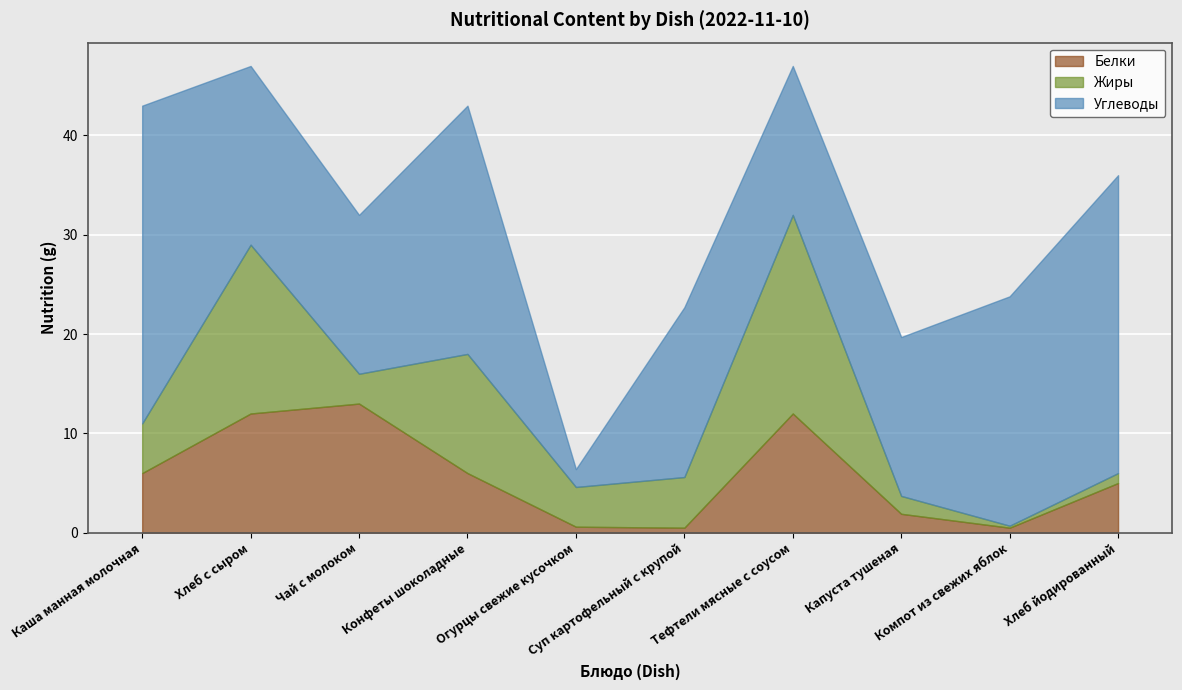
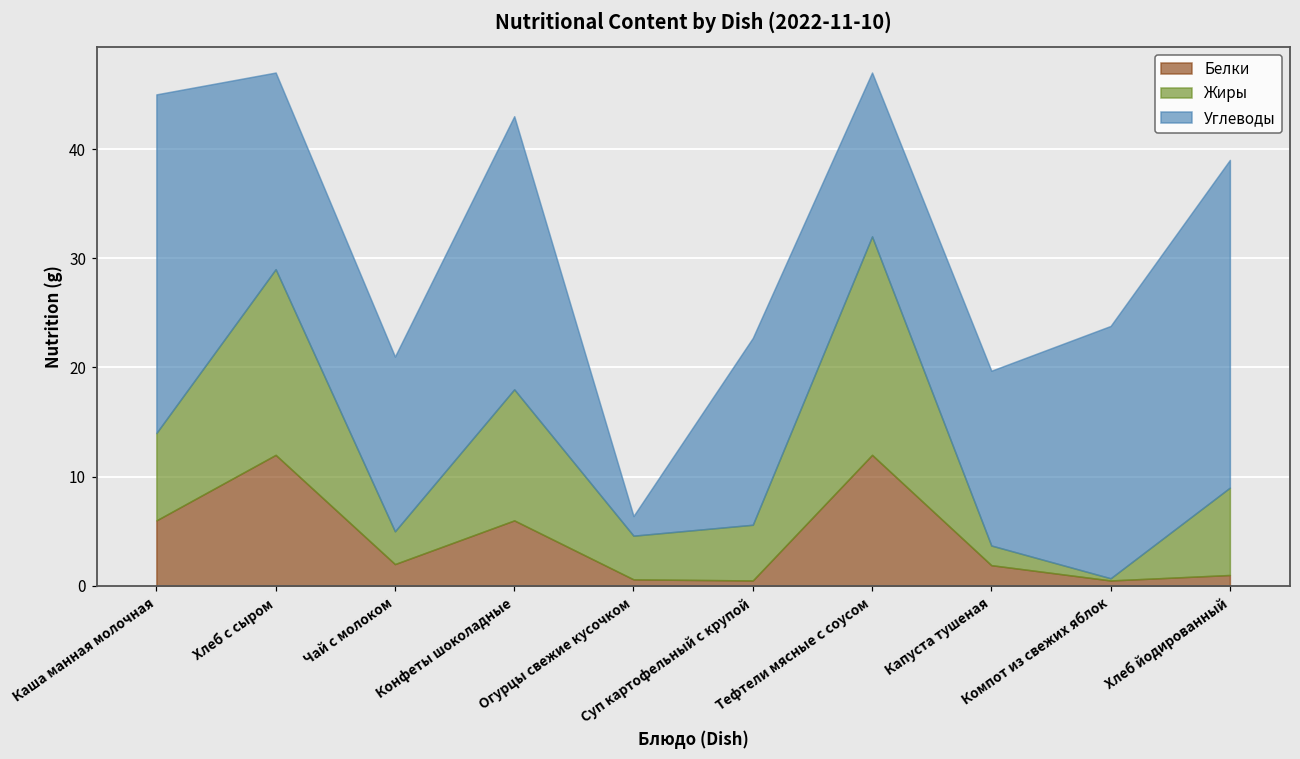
Жиры, Каша манная молочная: 5 -> 8
Углеводы, Каша манная молочная: 32 -> 31
Белки, Чай с молоком: 13 -> 2
Белки, Хлеб йодированный: 5 -> 1
Жиры, Хлеб йодированный: 1 -> 8
